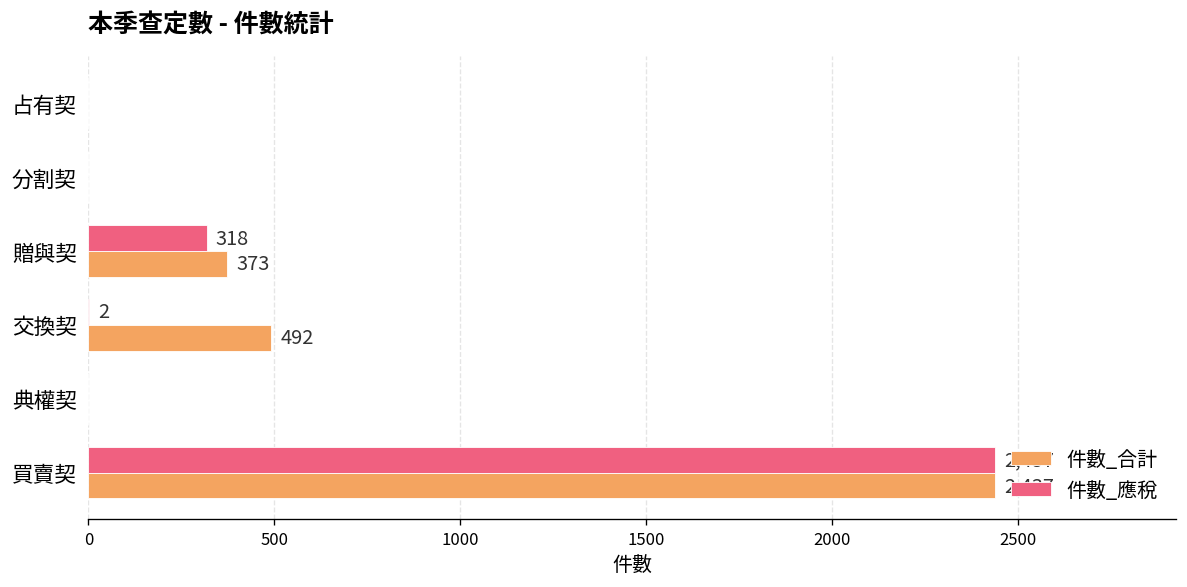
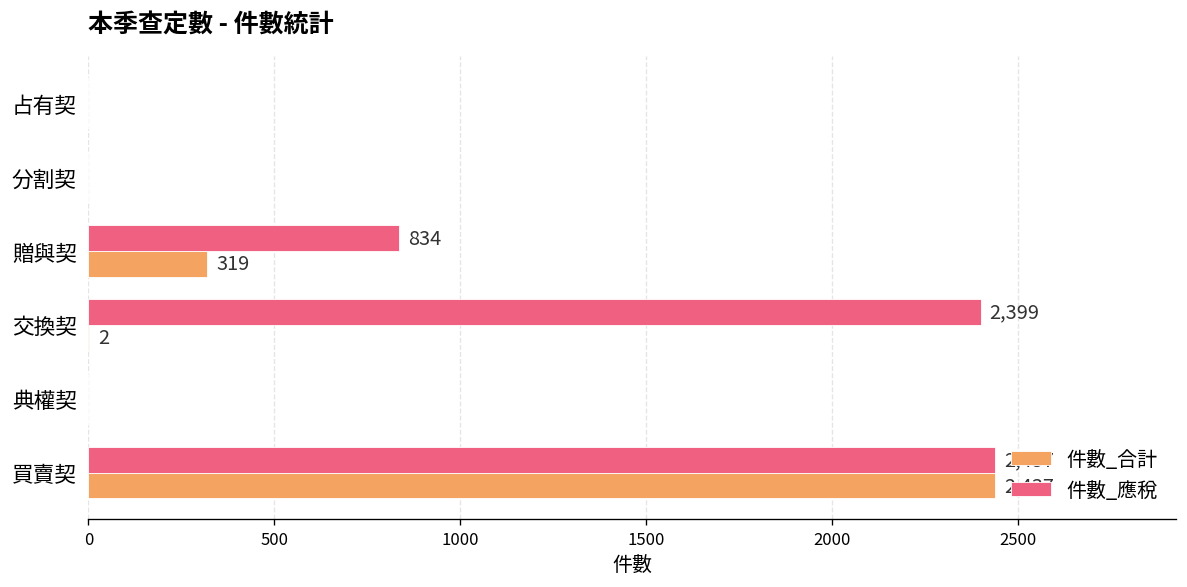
件數_應稅, 贈與契: 318 -> 834
件數_合計, 贈與契: 373 -> 319
件數_應稅, 交換契: 2 -> 2,399
件數_合計, 交換契: 492 -> 2
